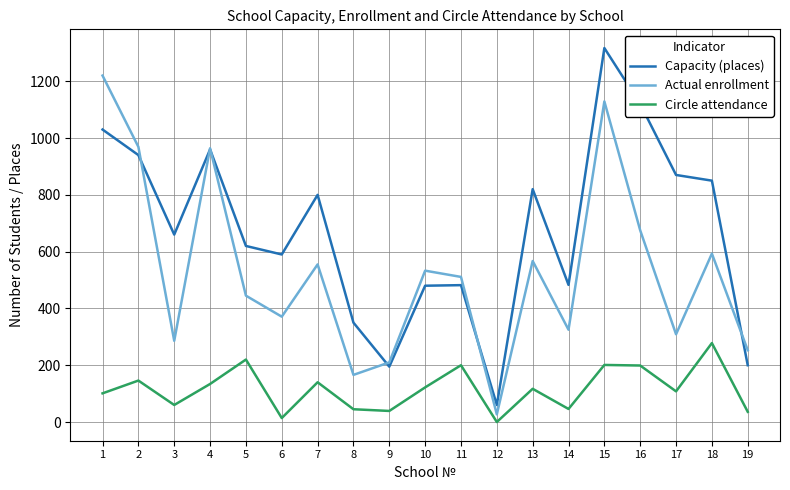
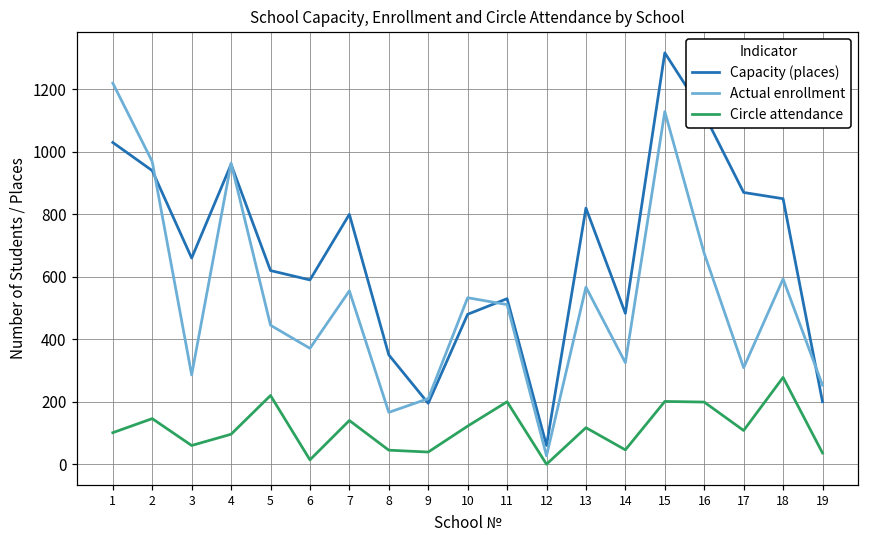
Circle attendance, 4: 130 -> 100
Capacity (places), 11: 480 -> 530
